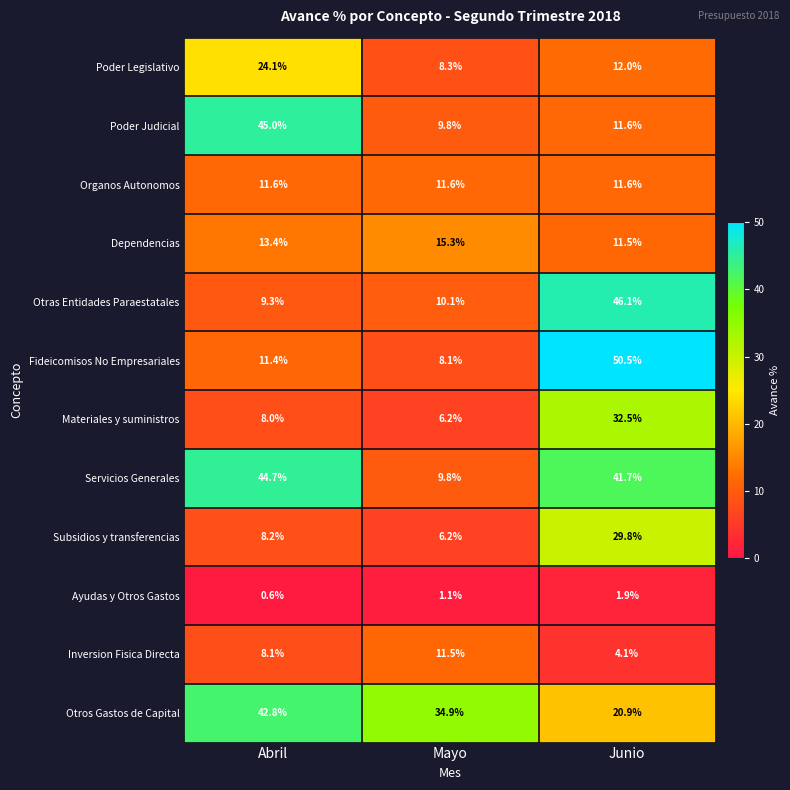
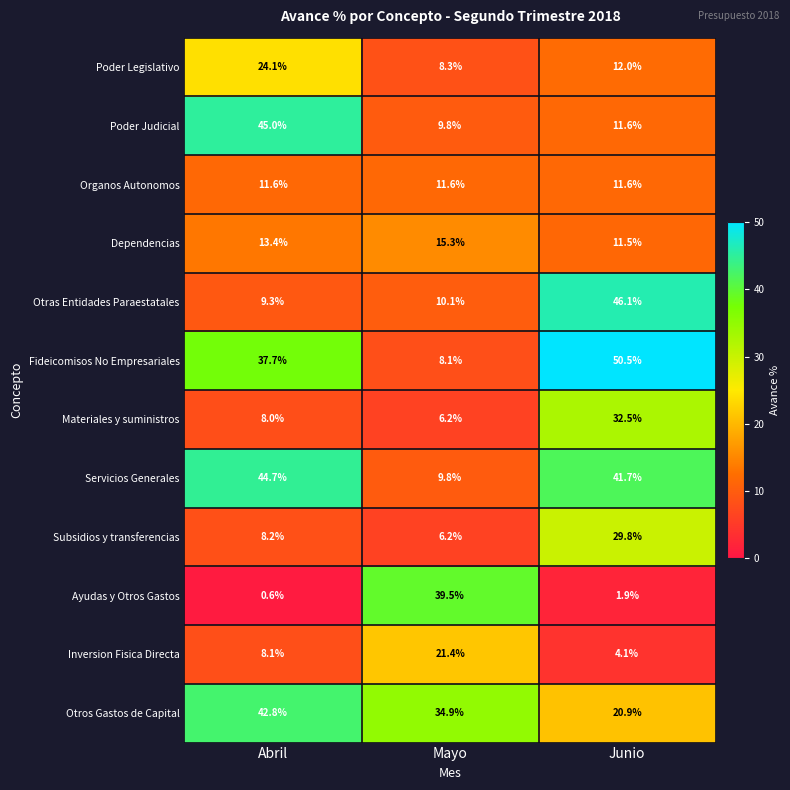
Fideicomisos No Empresariales, Abril: 11.4% -> 37.7%
Ayudas y Otros Gastos, Mayo: 1.1% -> 39.5%
Inversion Fisica Directa, Mayo: 11.5% -> 21.4%
